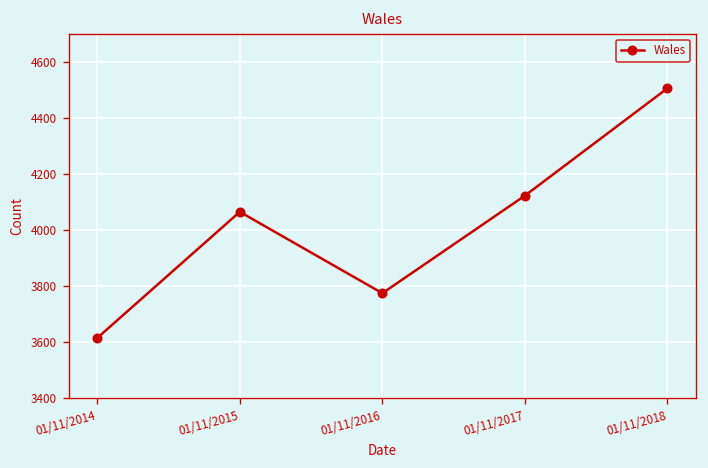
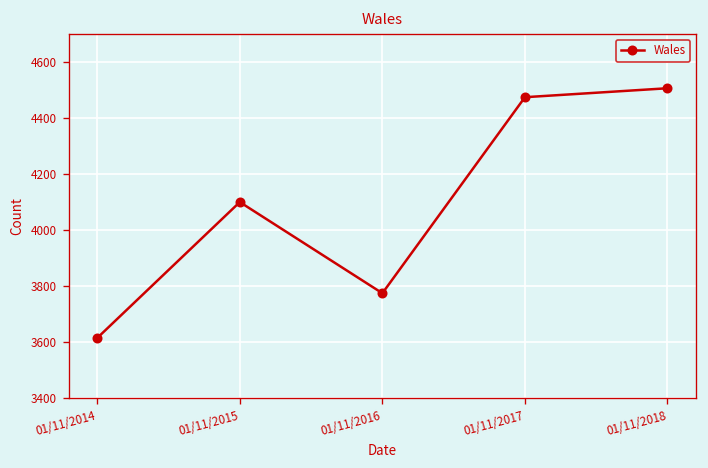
01/11/2015: 4060 -> 4100
01/11/2017: 4120 -> 4470
